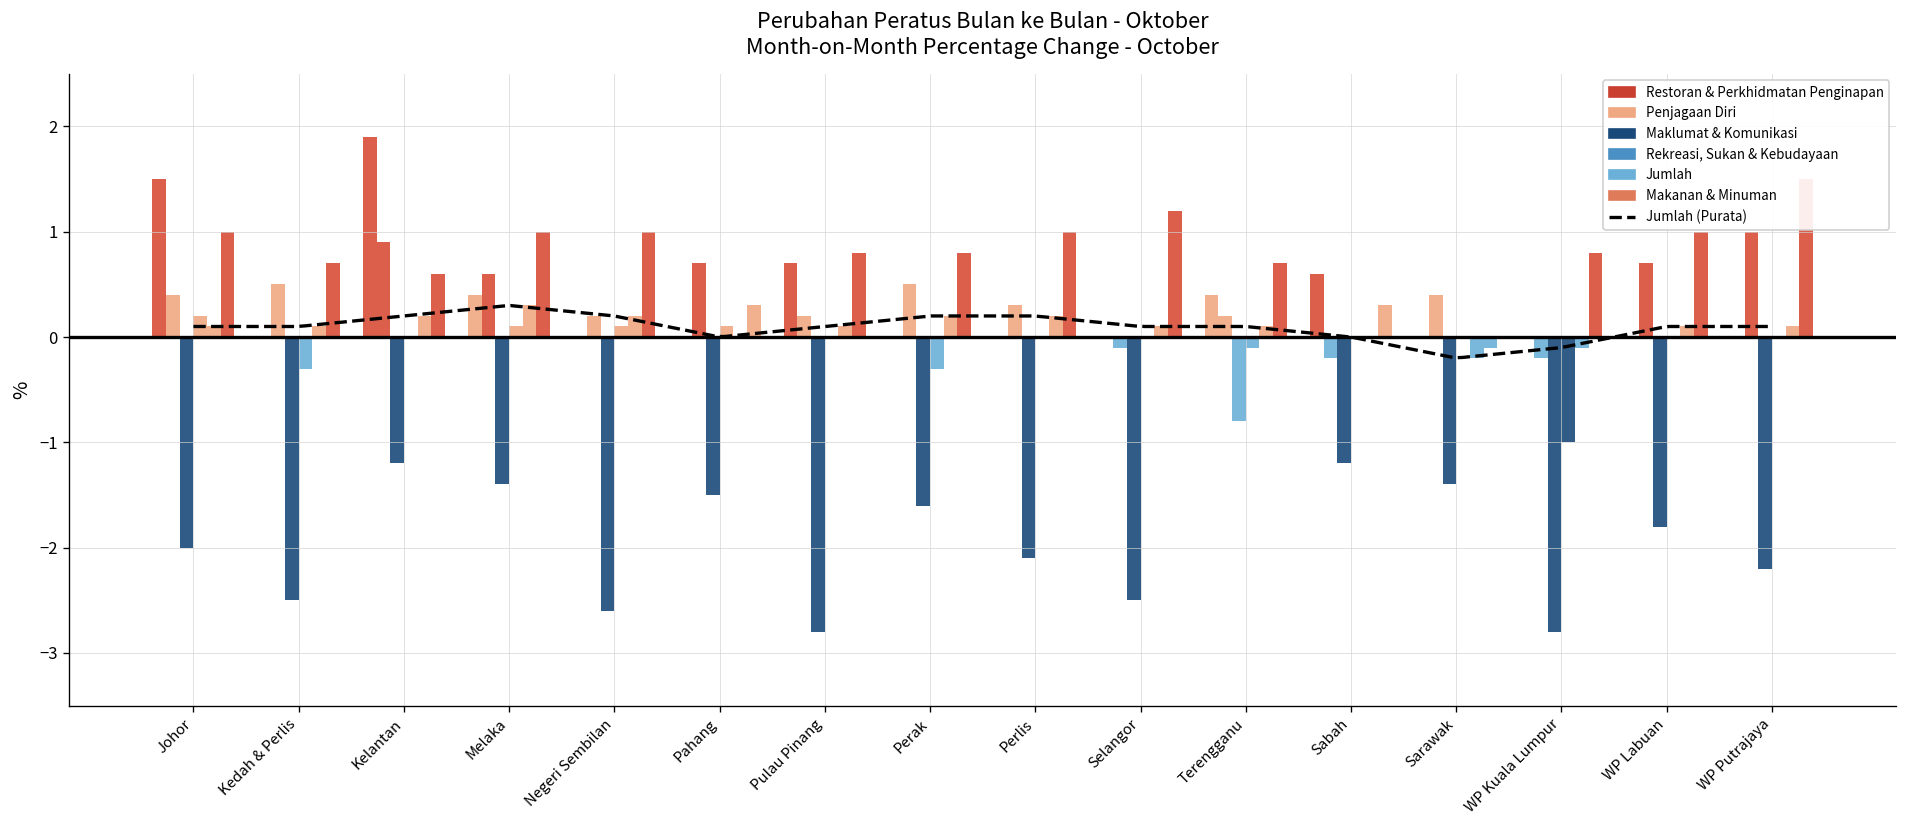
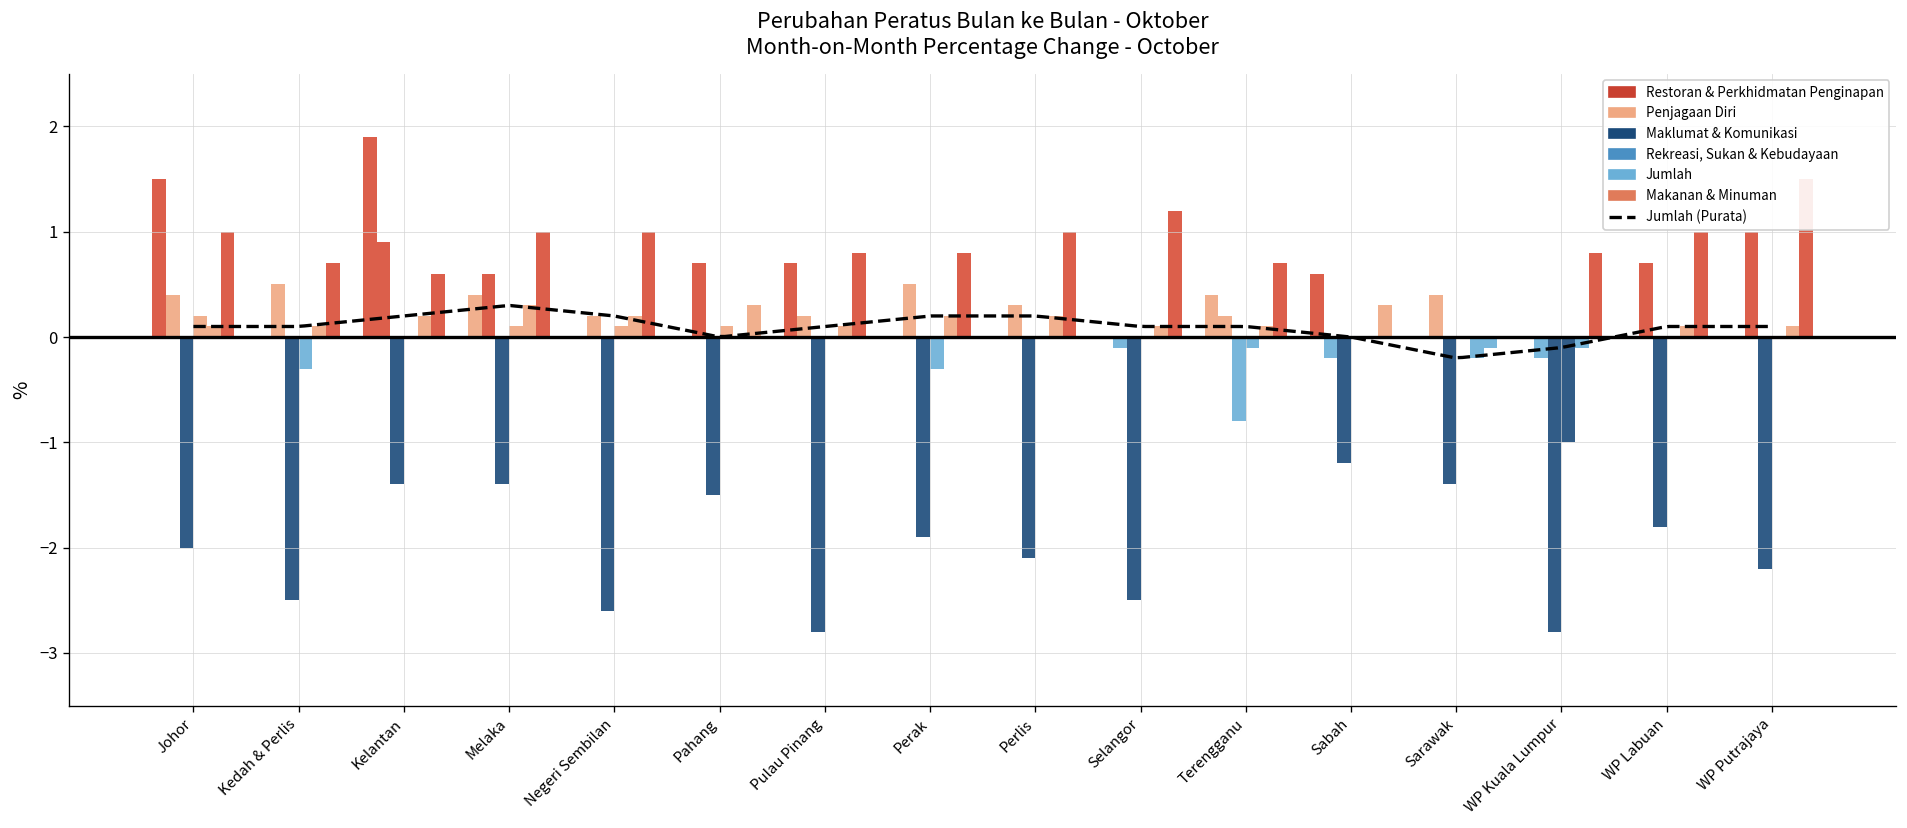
Maklumat & Komunikasi, Kelantan: -1.2 -> -1.4
Maklumat & Komunikasi, Perak: -1.6 -> -1.9
